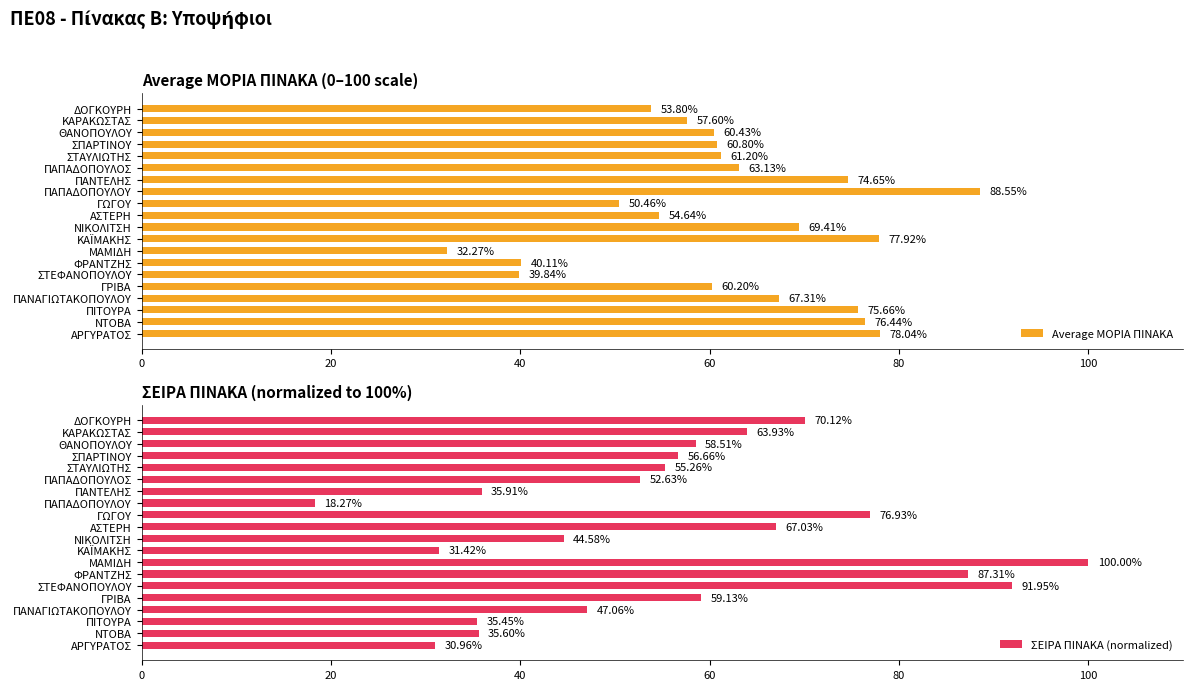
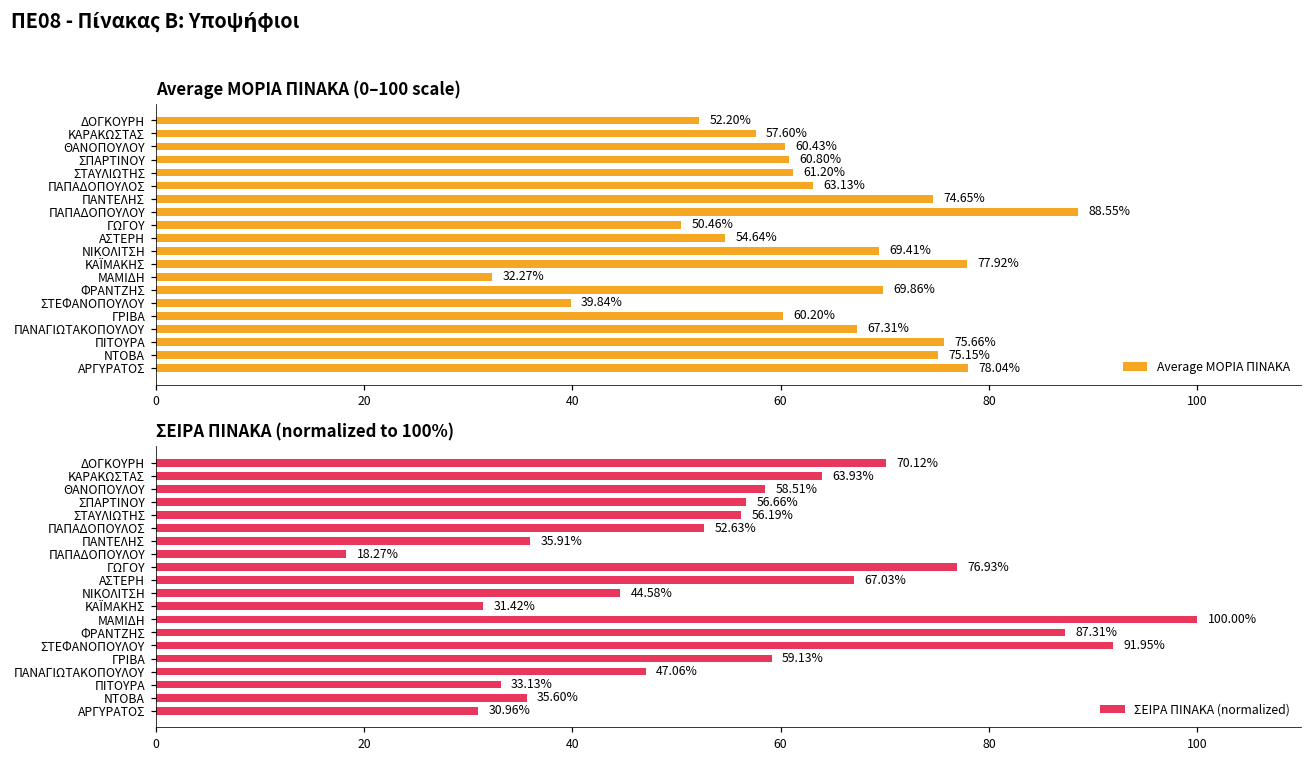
Average ΜΟΡΙΑ ΠΙΝΑΚΑ (0–100 scale), ΔΟΓΚΟΥΡΗ: 53.80% -> 52.20%
Average ΜΟΡΙΑ ΠΙΝΑΚΑ (0–100 scale), ΦΡΑΝΤΖΗΣ: 40.11% -> 69.86%
Average ΜΟΡΙΑ ΠΙΝΑΚΑ (0–100 scale), ΝΤΟΒΑ: 76.44% -> 75.15%
ΣΕΙΡΑ ΠΙΝΑΚΑ (normalized to 100%), ΣΤΑΥΛΙΩΤΗΣ: 55.26% -> 56.19%
ΣΕΙΡΑ ΠΙΝΑΚΑ (normalized to 100%), ΠΙΤΟΥΡΑ: 35.45% -> 33.13%
